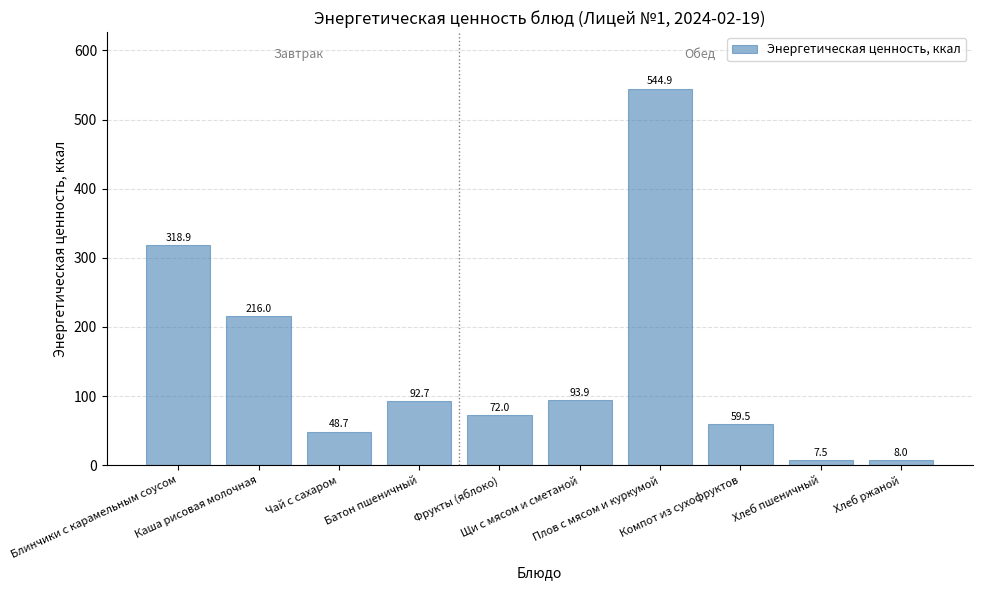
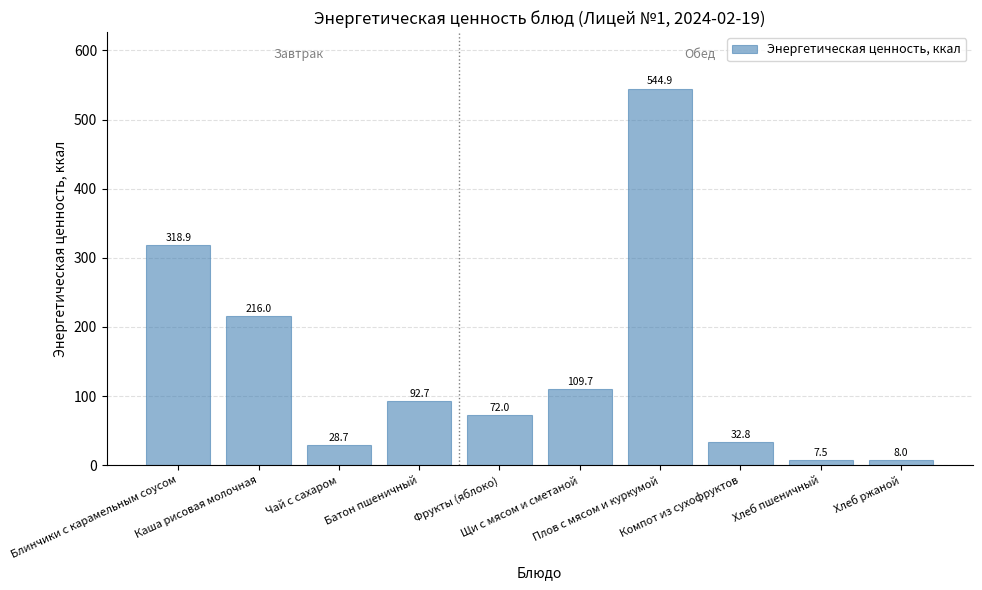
Чай с сахаром: 48.7 -> 28.7
Щи с мясом и сметаной: 93.9 -> 109.7
Компот из сухофруктов: 59.5 -> 32.8
